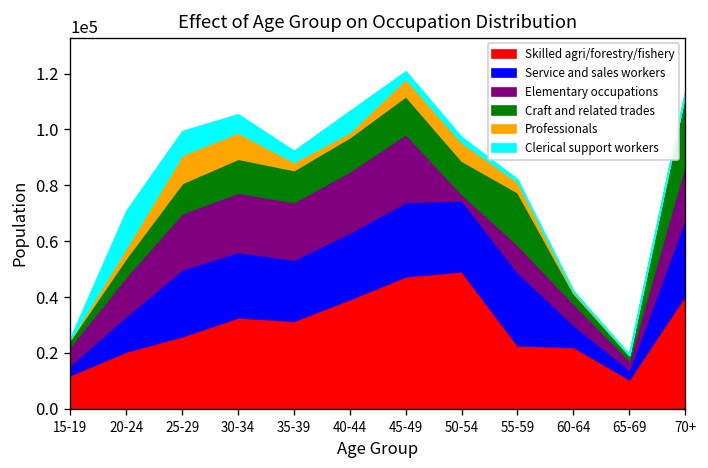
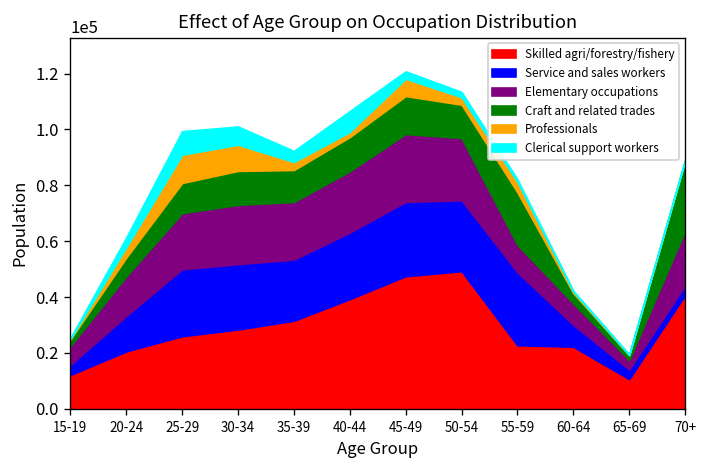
Clerical support workers, 20-24: 13000 -> 4000
Skilled agri/forestry/fishery, 30-34: 33000 -> 28000
Elementary occupations, 50-54: 2000 -> 22000
Professionals, 50-54: 7000 -> 3000
Service and sales workers, 70+: 27000 -> 3000
